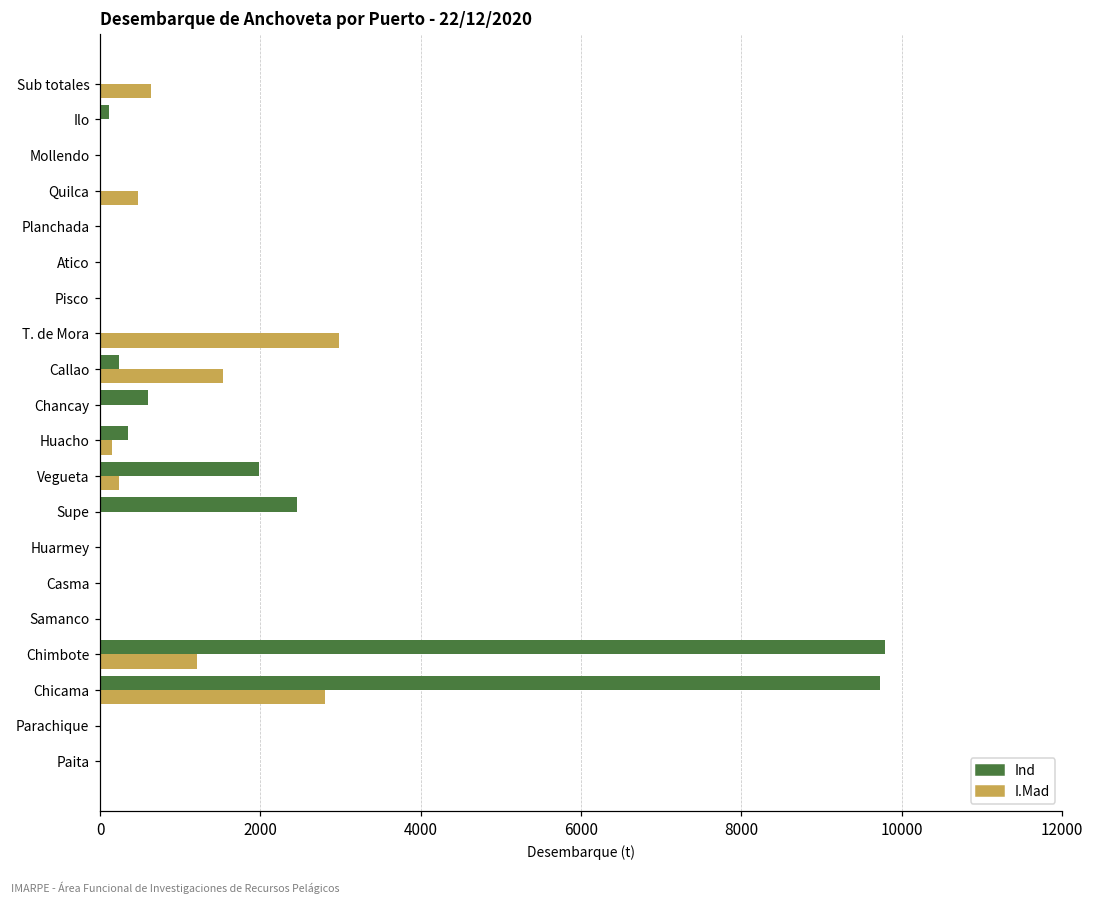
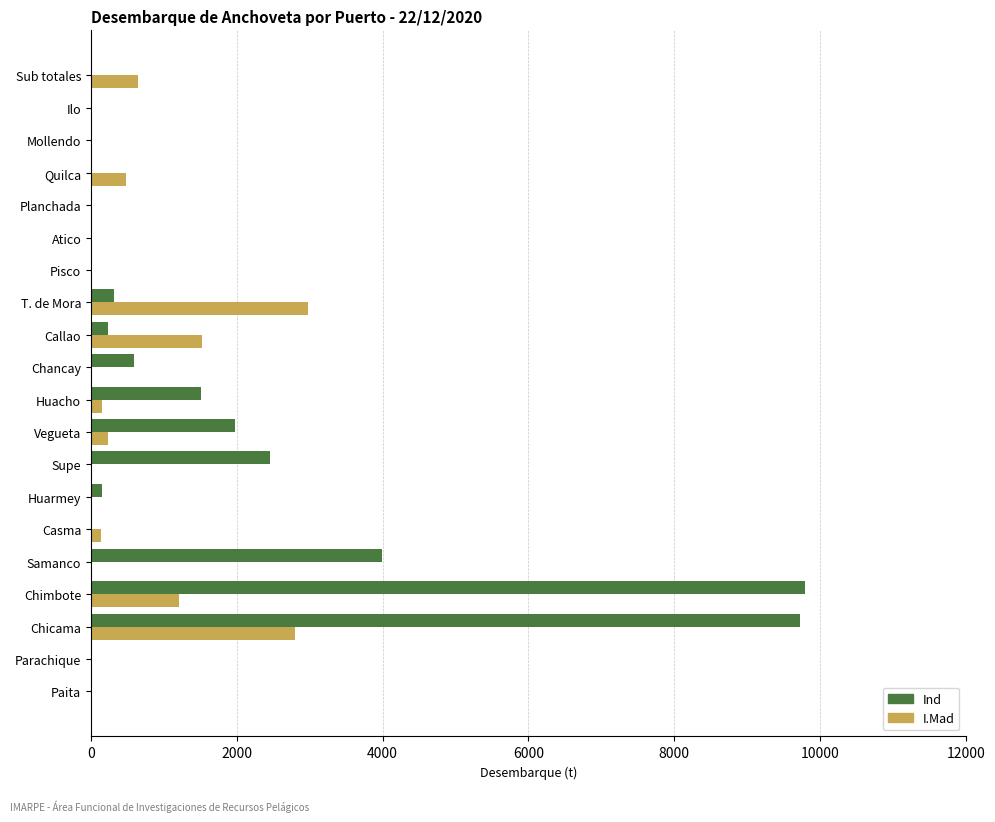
Ind, Ilo: 100 -> 0
Ind, T. de Mora: 0 -> 300
Ind, Huacho: 400 -> 1500
Ind, Huarmey: 0 -> 100
I.Mad, Casma: 0 -> 100
Ind, Samanco: 0 -> 4000
